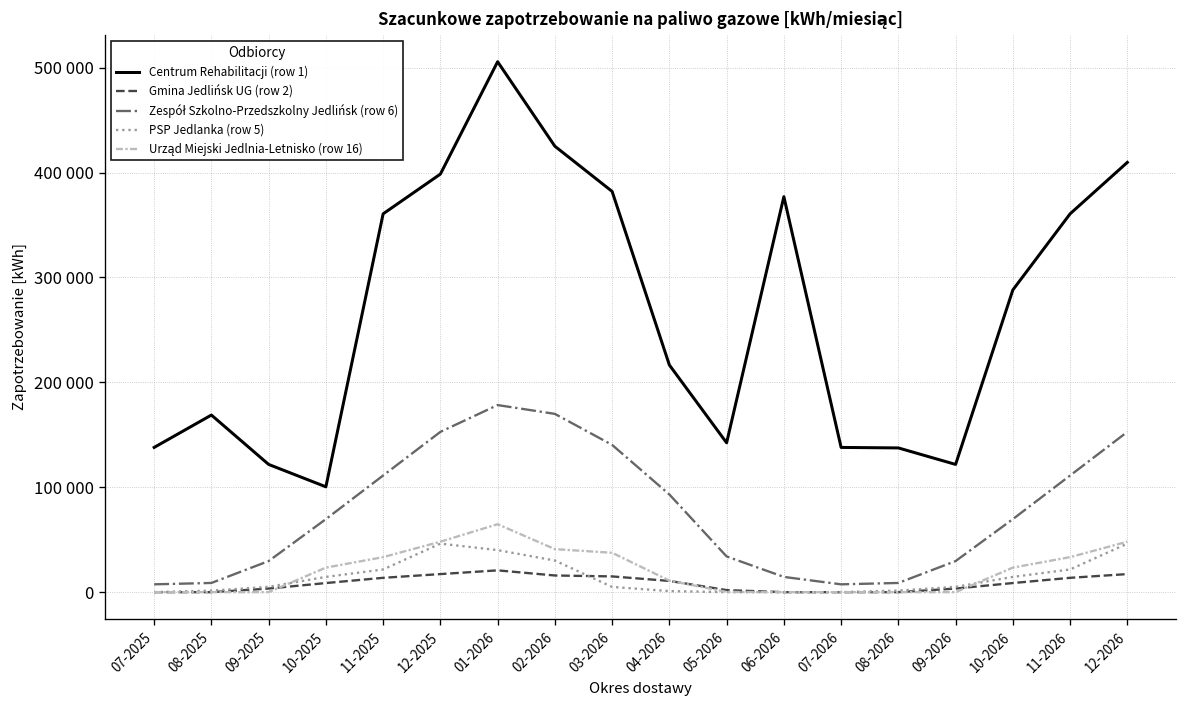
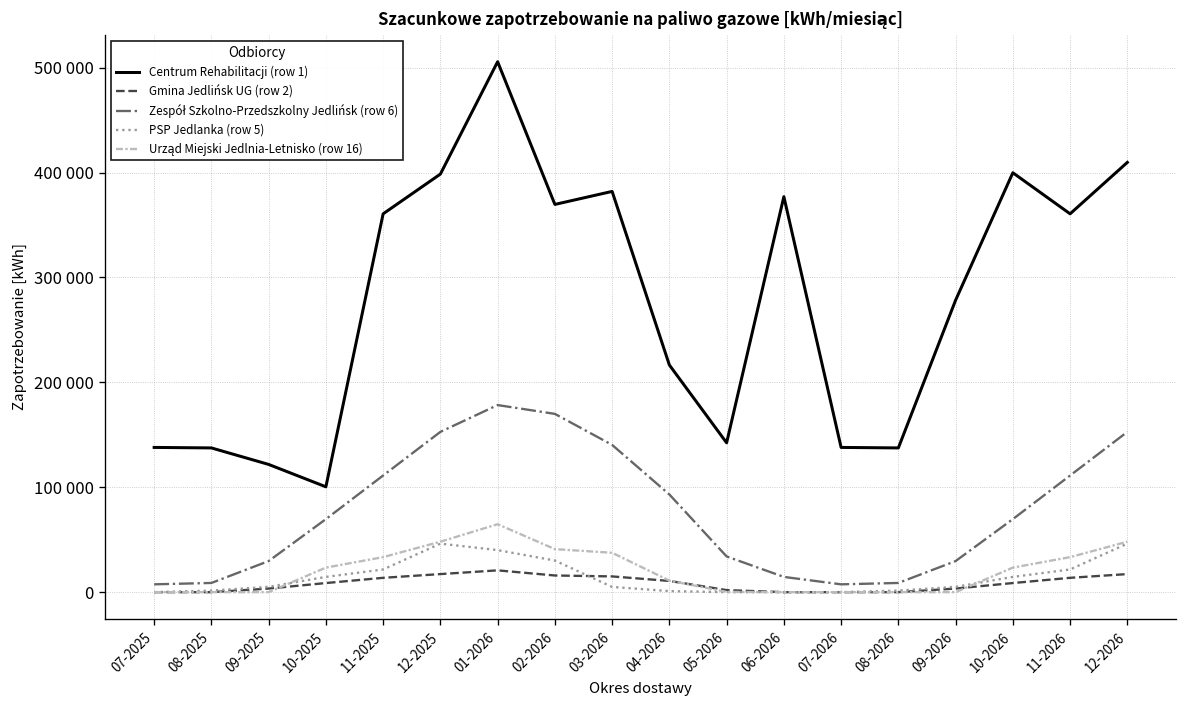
Centrum Rehabilitacji (row 1), 08-2025: 170000 -> 140000
Centrum Rehabilitacji (row 1), 02-2026: 430000 -> 370000
Centrum Rehabilitacji (row 1), 09-2026: 120000 -> 280000
Centrum Rehabilitacji (row 1), 10-2026: 290000 -> 400000
